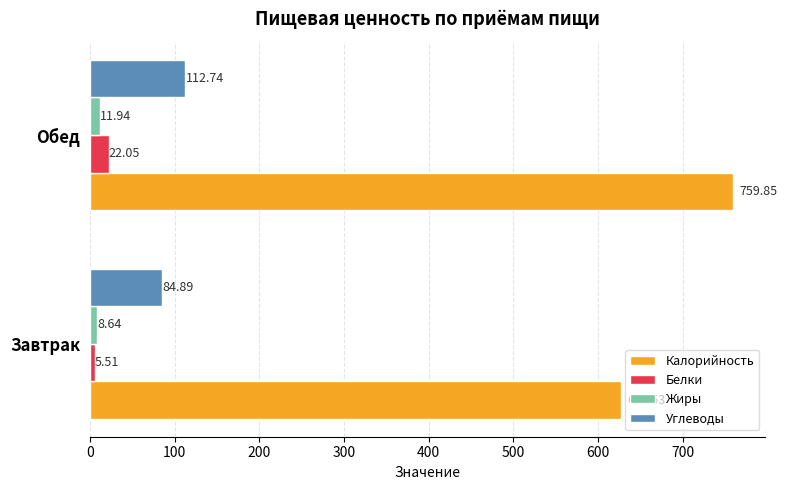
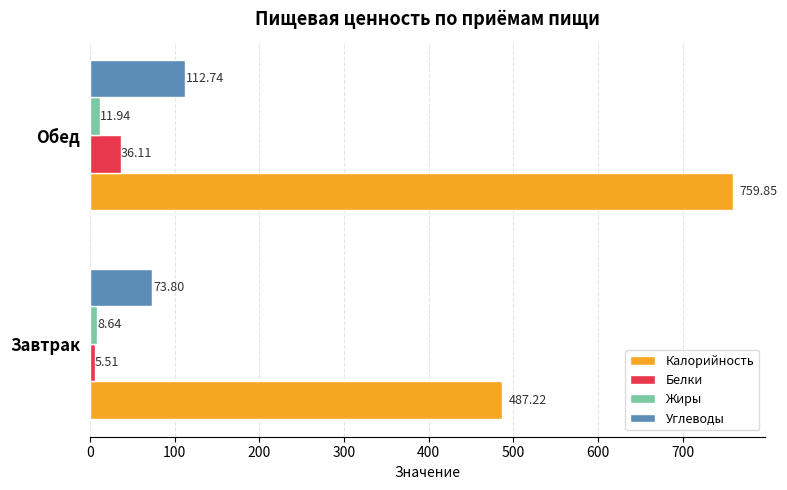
Белки, Обед: 22.05 -> 36.11
Углеводы, Завтрак: 84.89 -> 73.80
Калорийность, Завтрак: 630 -> 490
